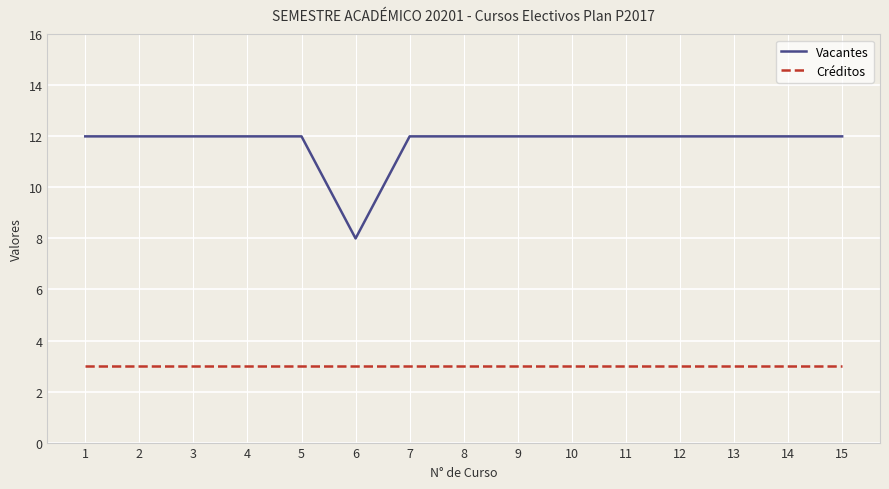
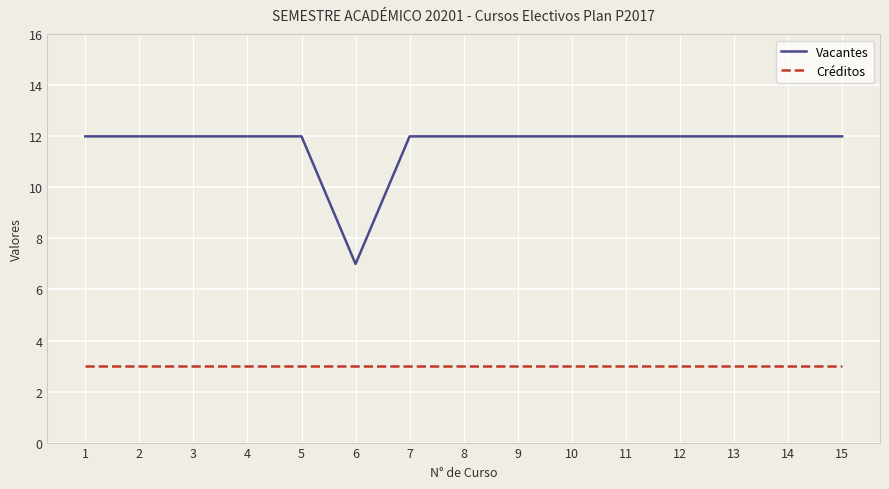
Vacantes, 6: 8 -> 7
